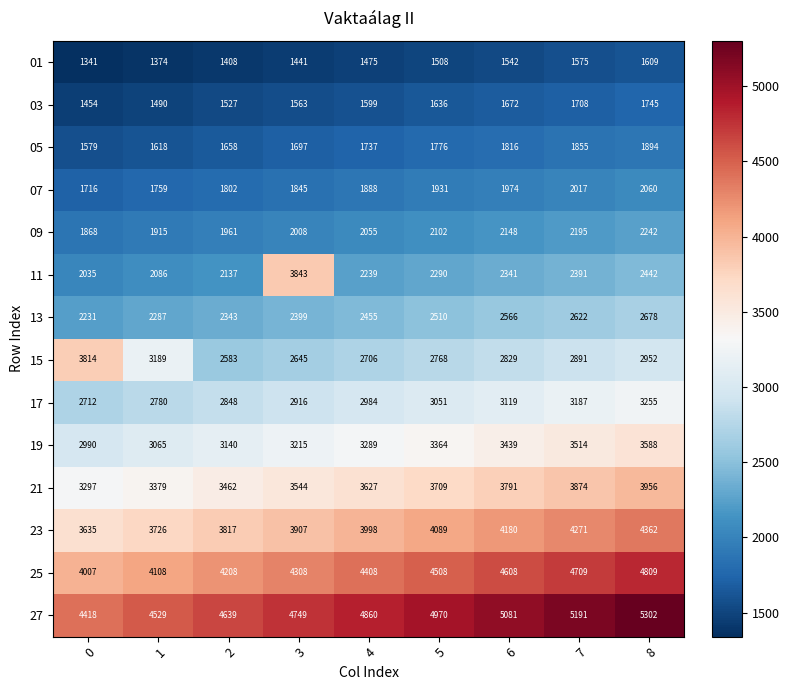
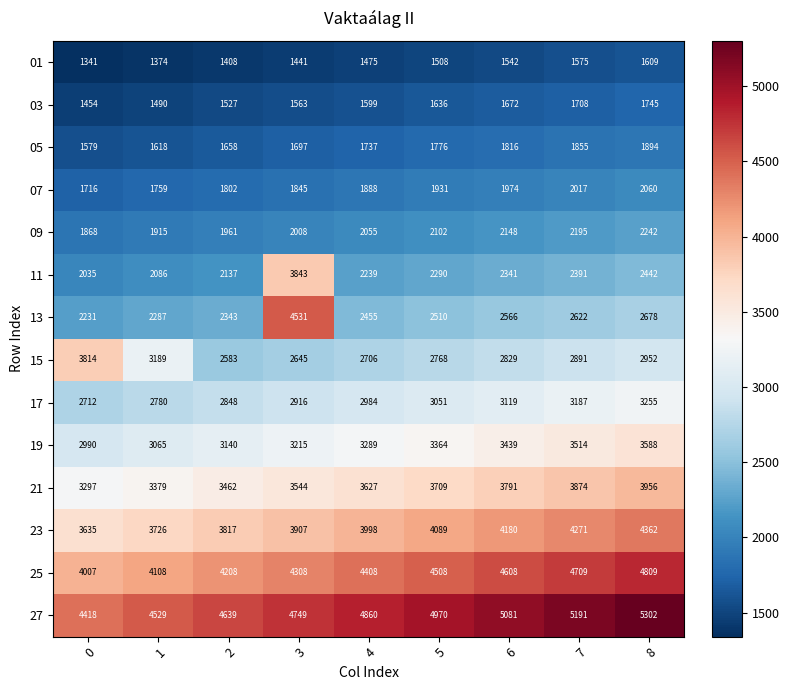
13, 3: 2399 -> 4531
